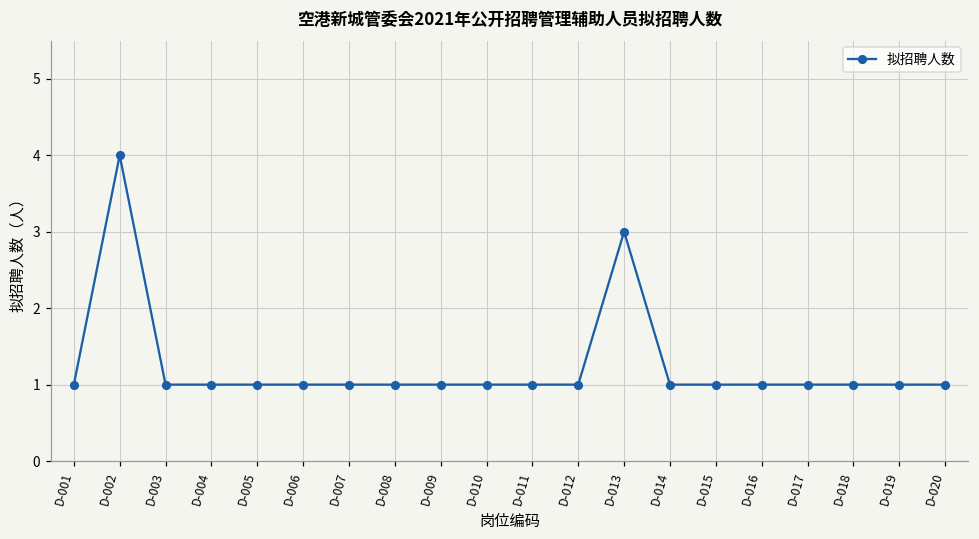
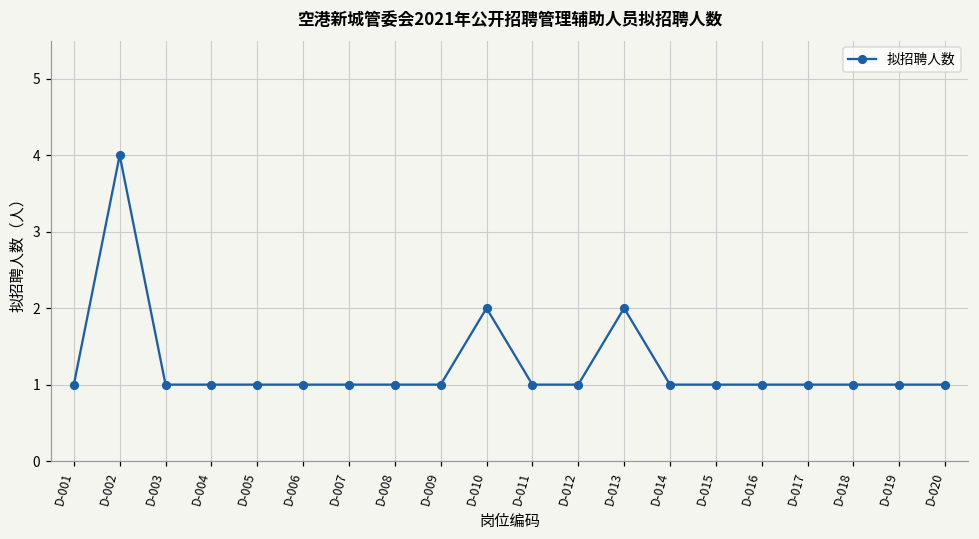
D-010: 1 -> 2
D-013: 3 -> 2
